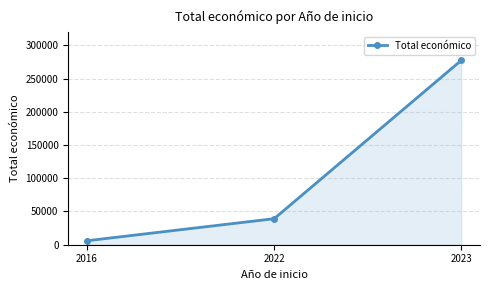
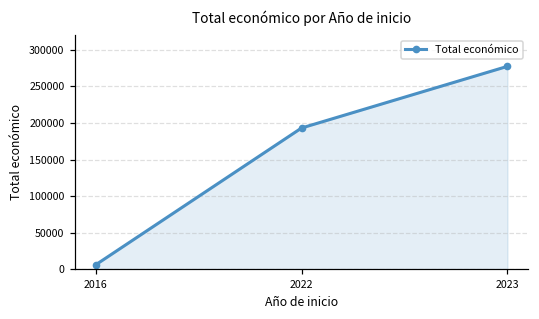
2022: 40000 -> 190000
